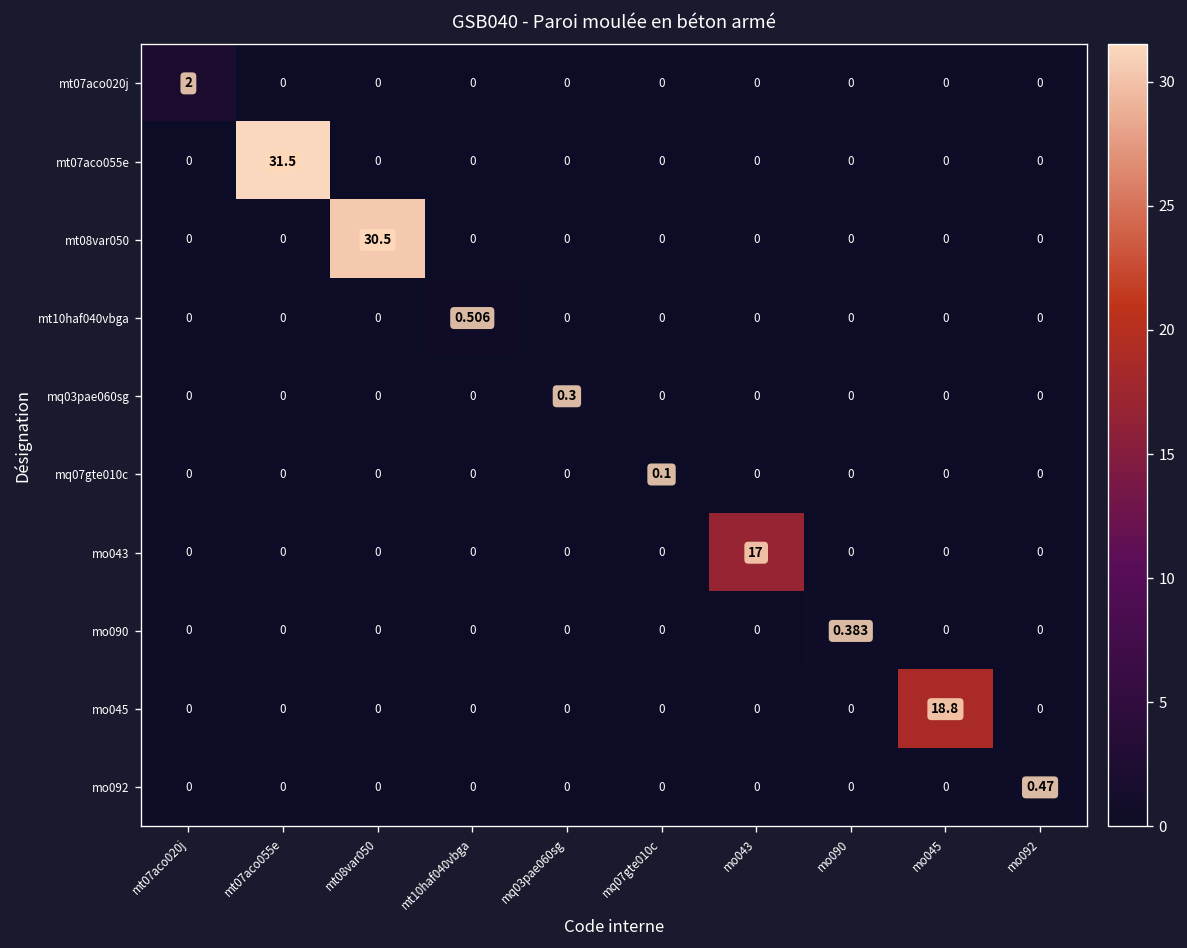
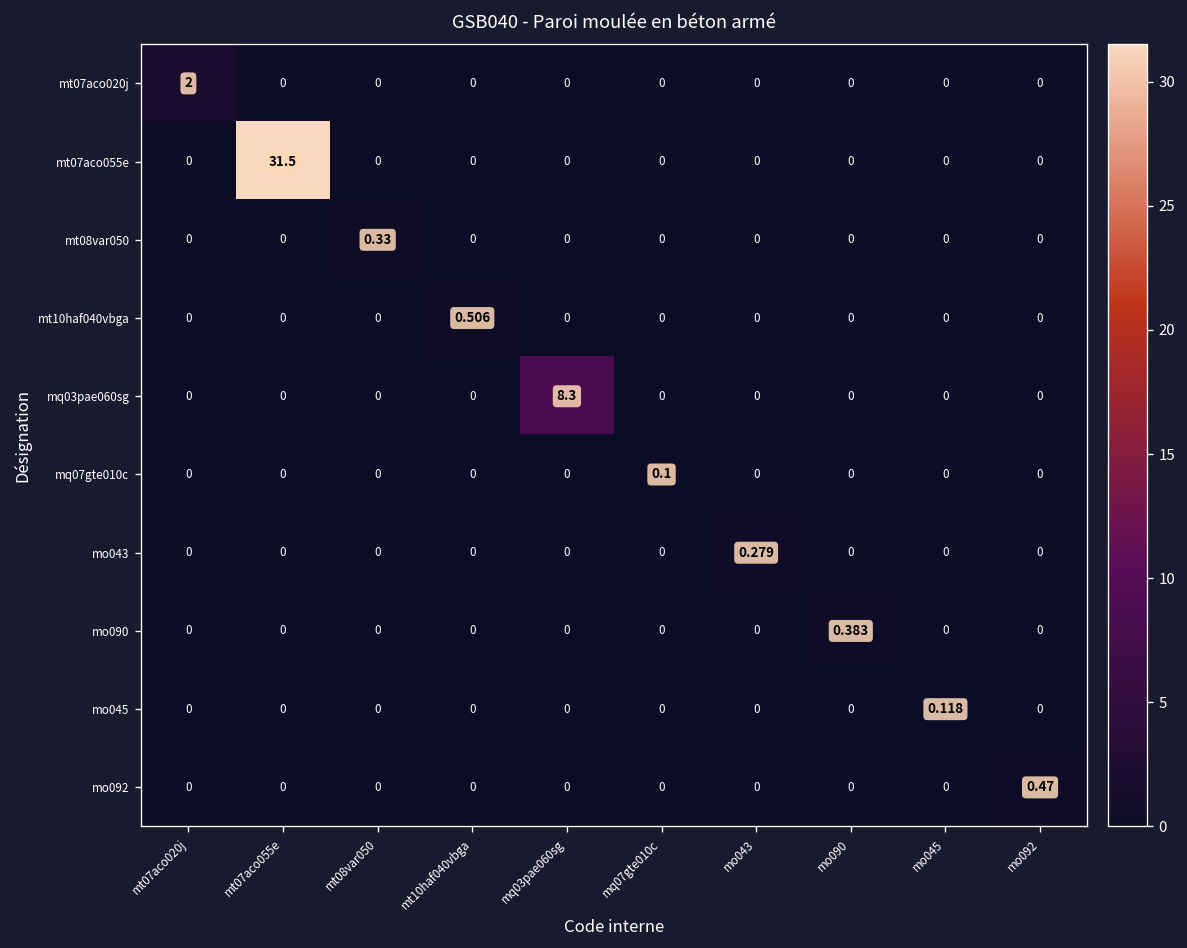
mt08var050, mt08var050: 30.5 -> 0.33
mq03pae060sg, mq03pae060sg: 0.3 -> 8.3
mo043, mo043: 17 -> 0.279
mo045, mo045: 18.8 -> 0.118
